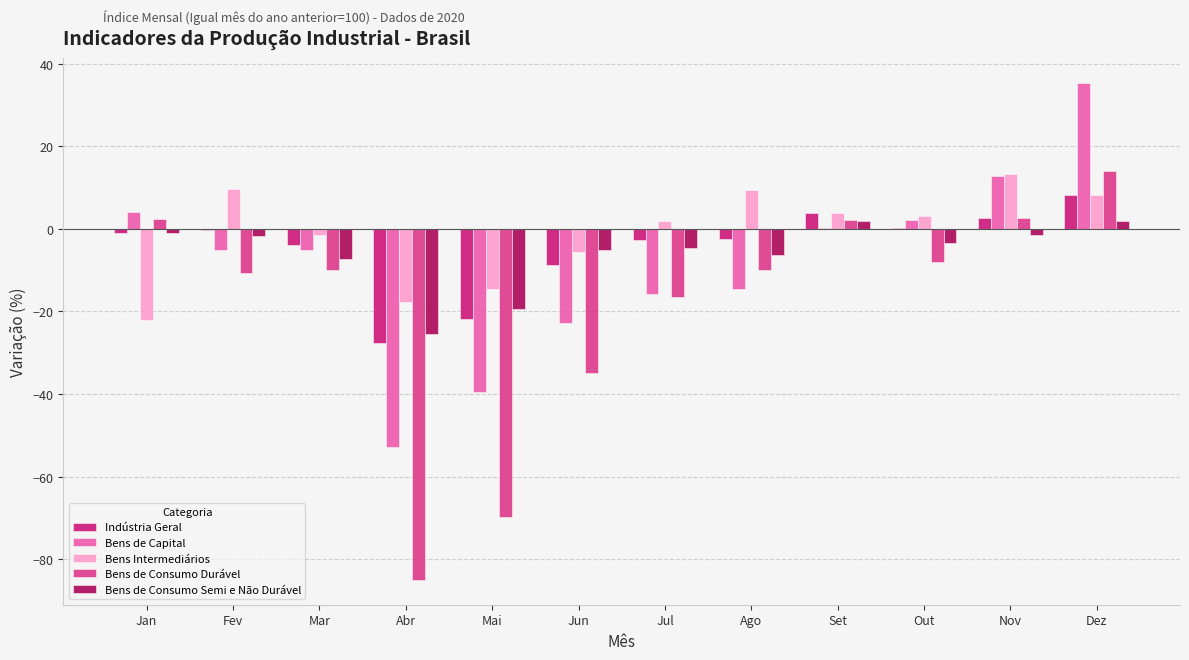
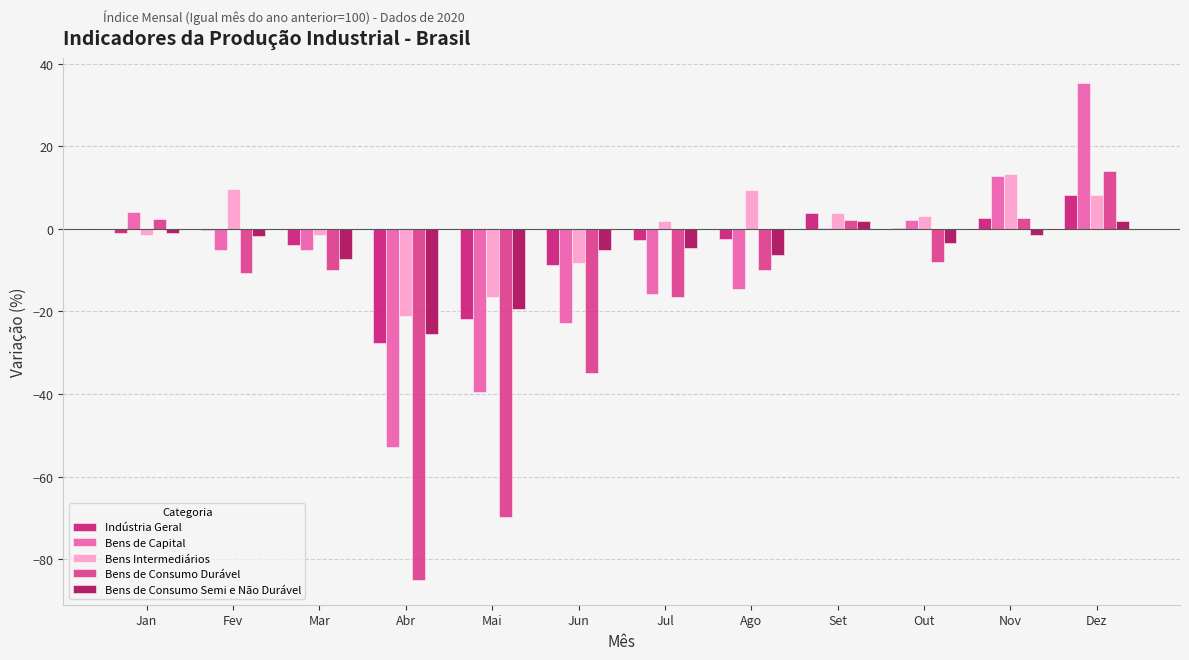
Bens Intermediários, Jan: -22 -> -2
Bens Intermediários, Abr: -18 -> -21
Bens Intermediários, Mai: -15 -> -17
Bens Intermediários, Jun: -6 -> -8
